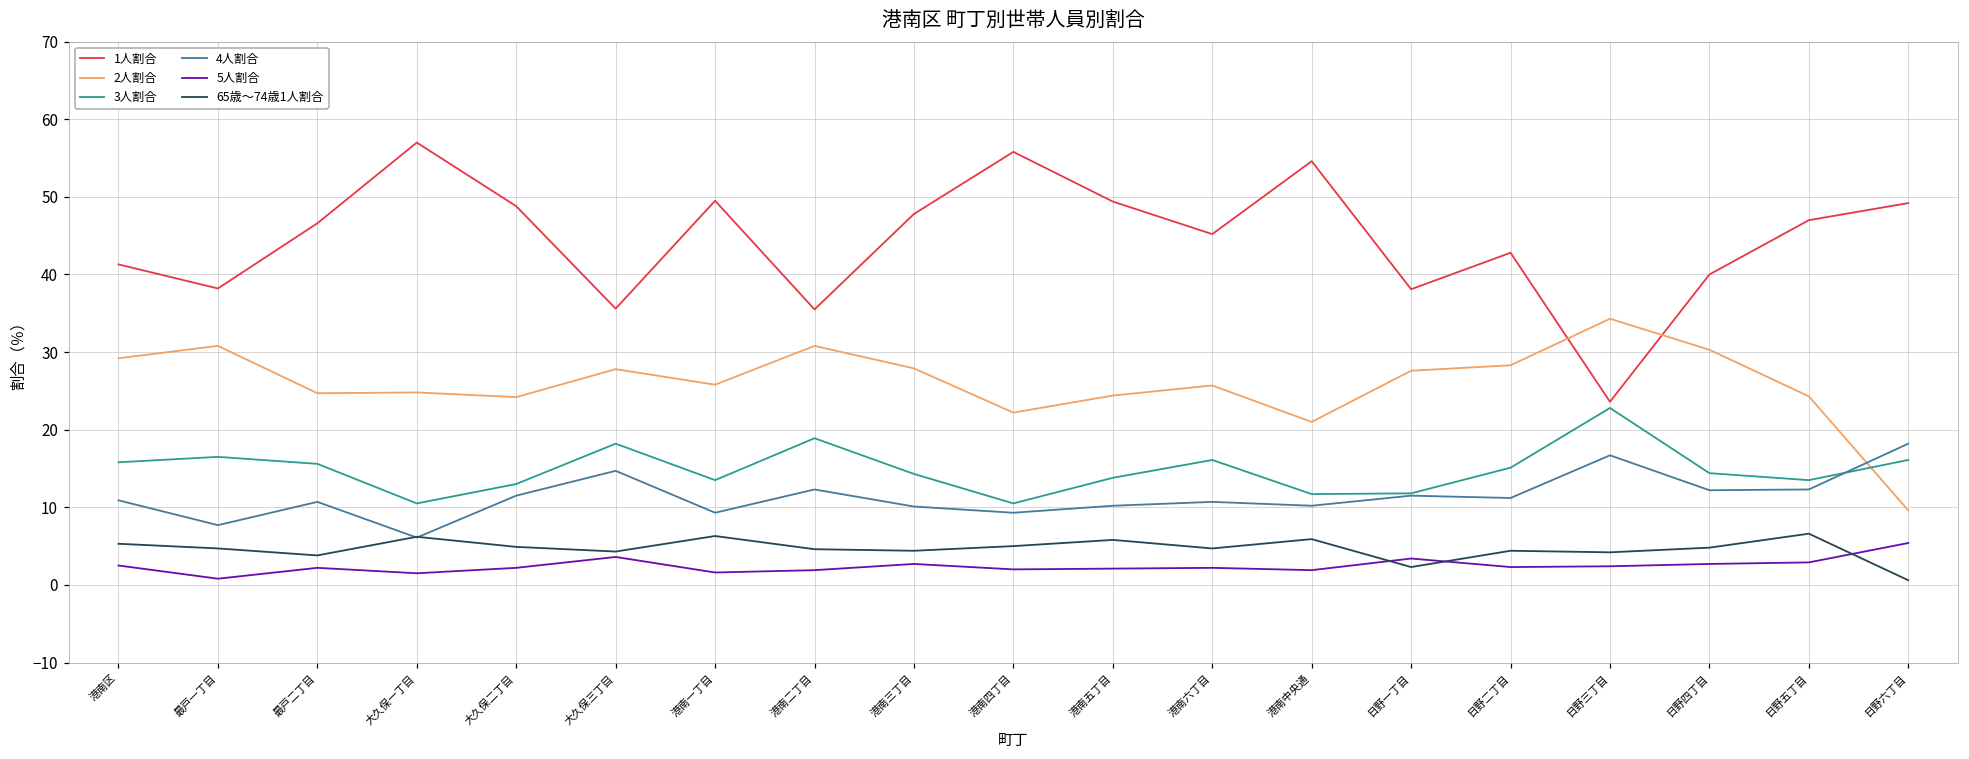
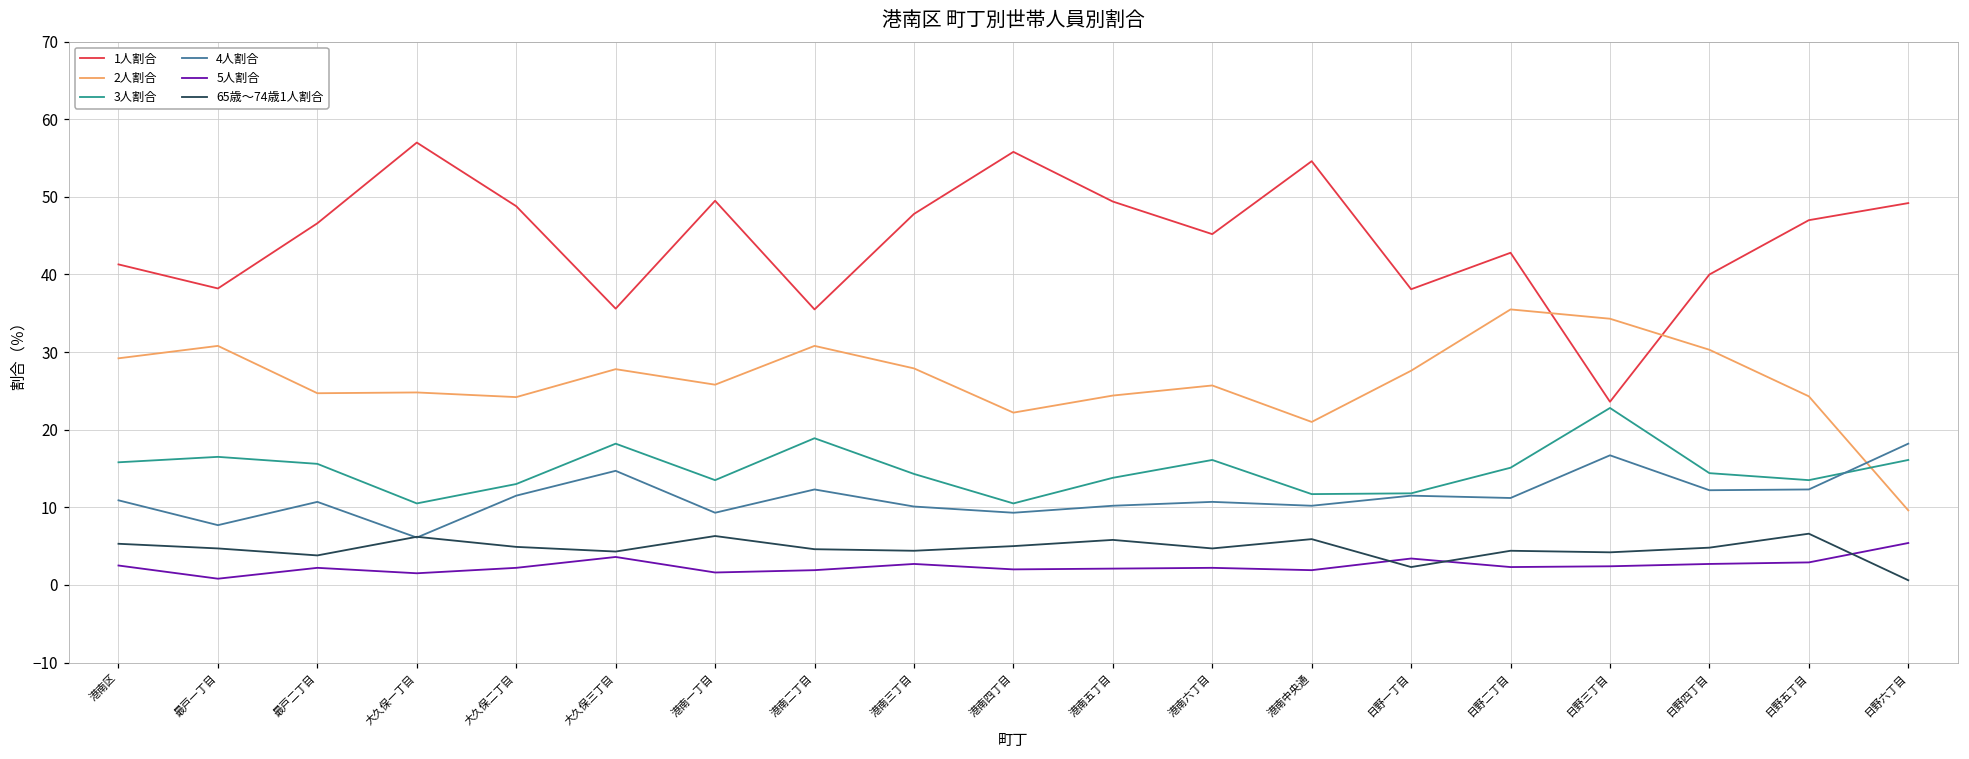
2人割合, 日野二丁目: 28 -> 36
